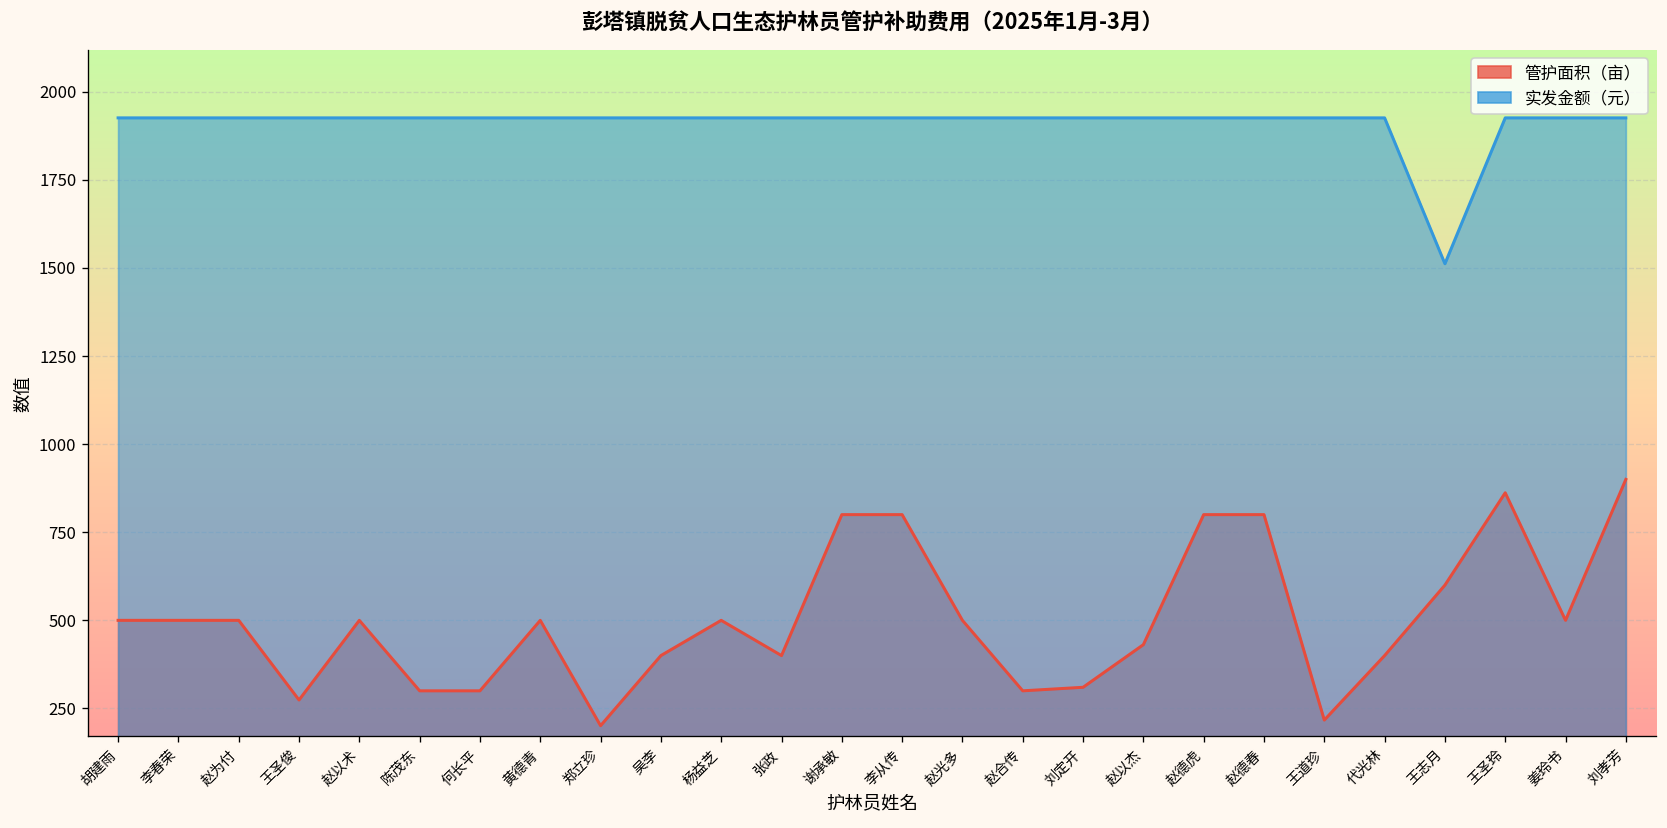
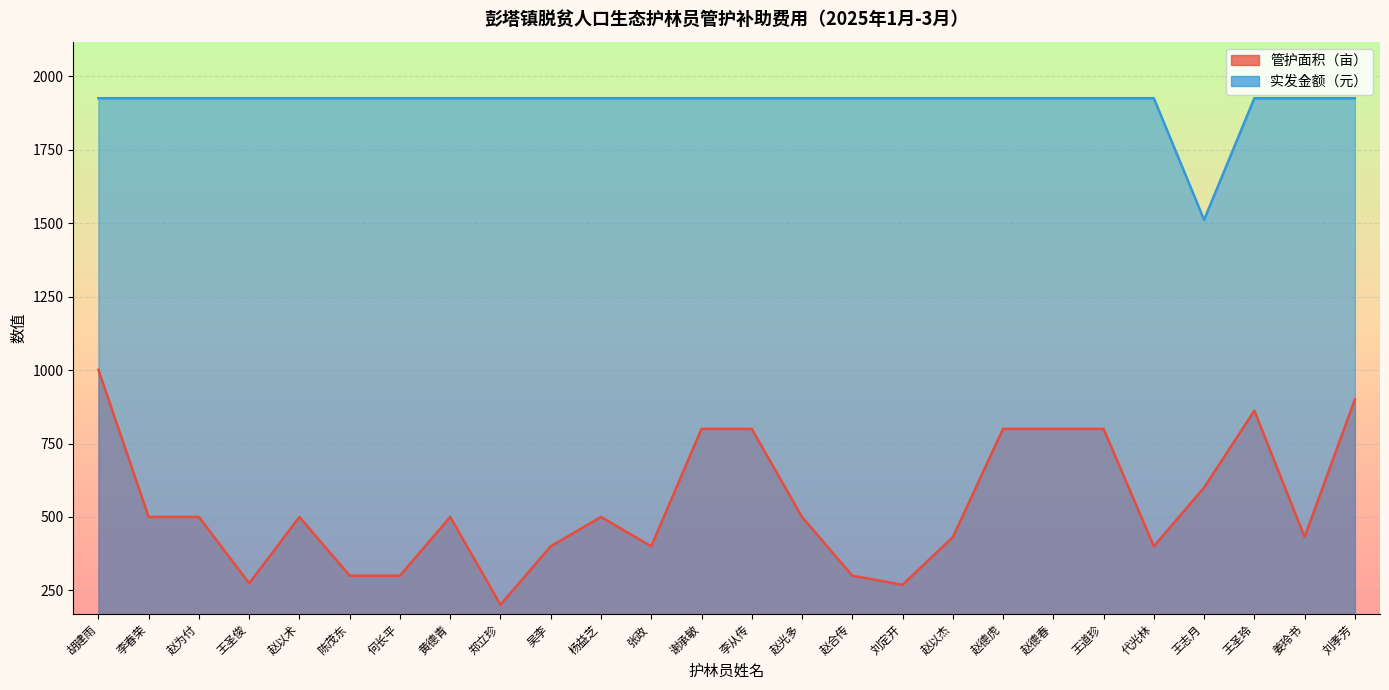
管护面积（亩）, 胡建雨: 500 -> 1000
管护面积（亩）, 刘定开: 310 -> 270
管护面积（亩）, 王道珍: 220 -> 800
管护面积（亩）, 姜玲书: 500 -> 430
